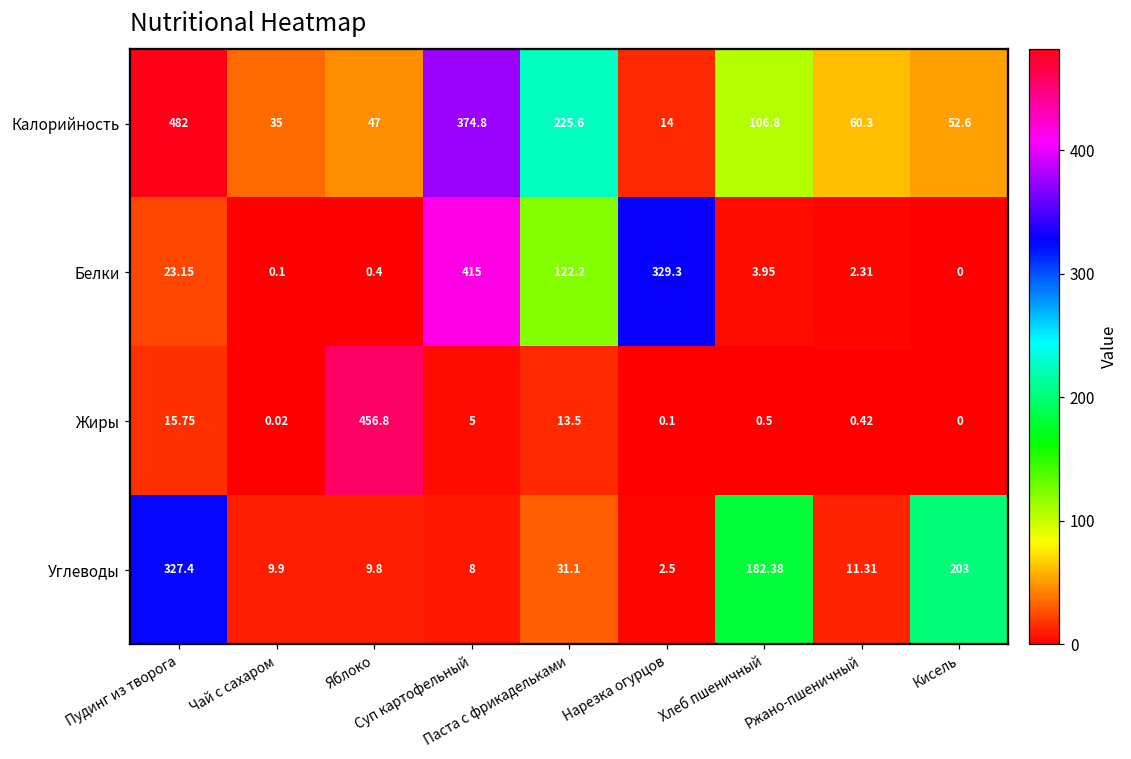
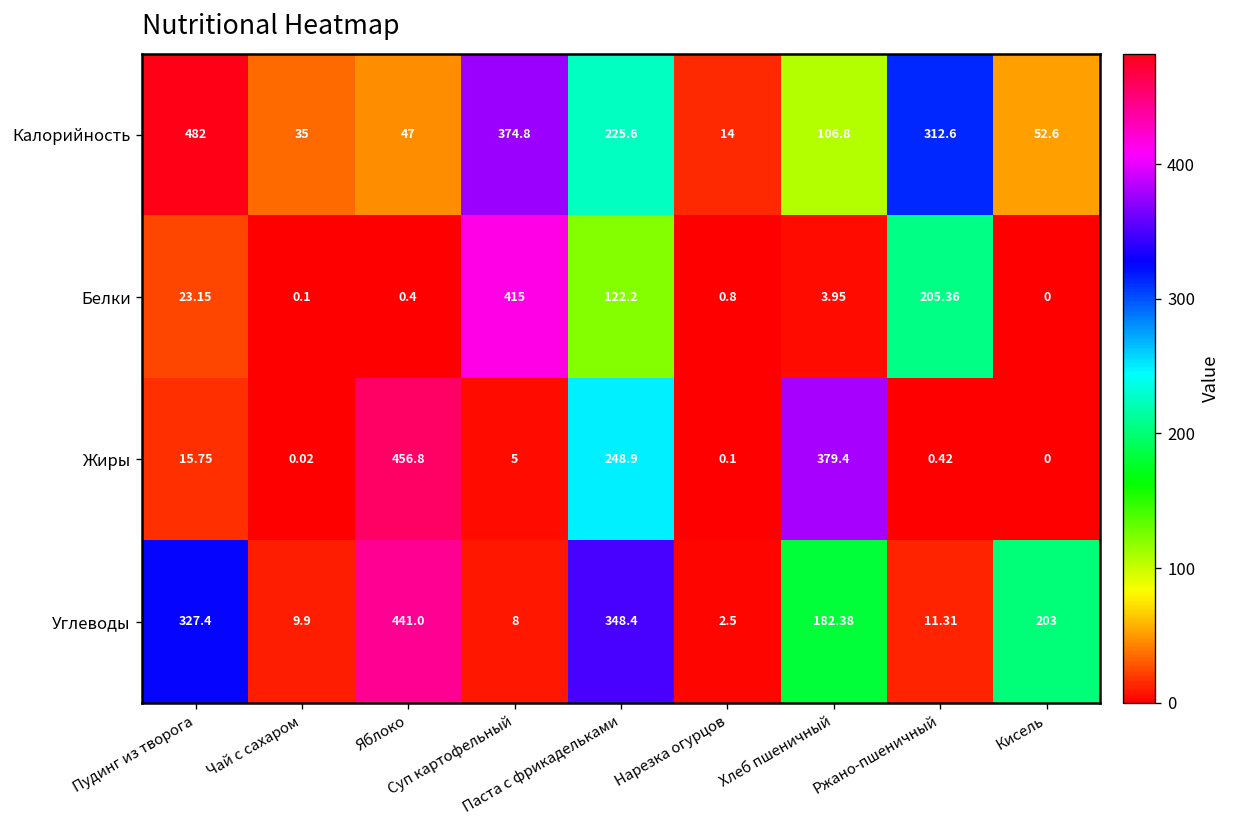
Калорийность, Ржано-пшеничный: 60.3 -> 312.6
Белки, Нарезка огурцов: 329.3 -> 0.8
Белки, Ржано-пшеничный: 2.31 -> 205.36
Жиры, Паста с фрикадельками: 13.5 -> 248.9
Жиры, Хлеб пшеничный: 0.5 -> 379.4
Углеводы, Яблоко: 9.8 -> 441.0
Углеводы, Паста с фрикадельками: 31.1 -> 348.4
